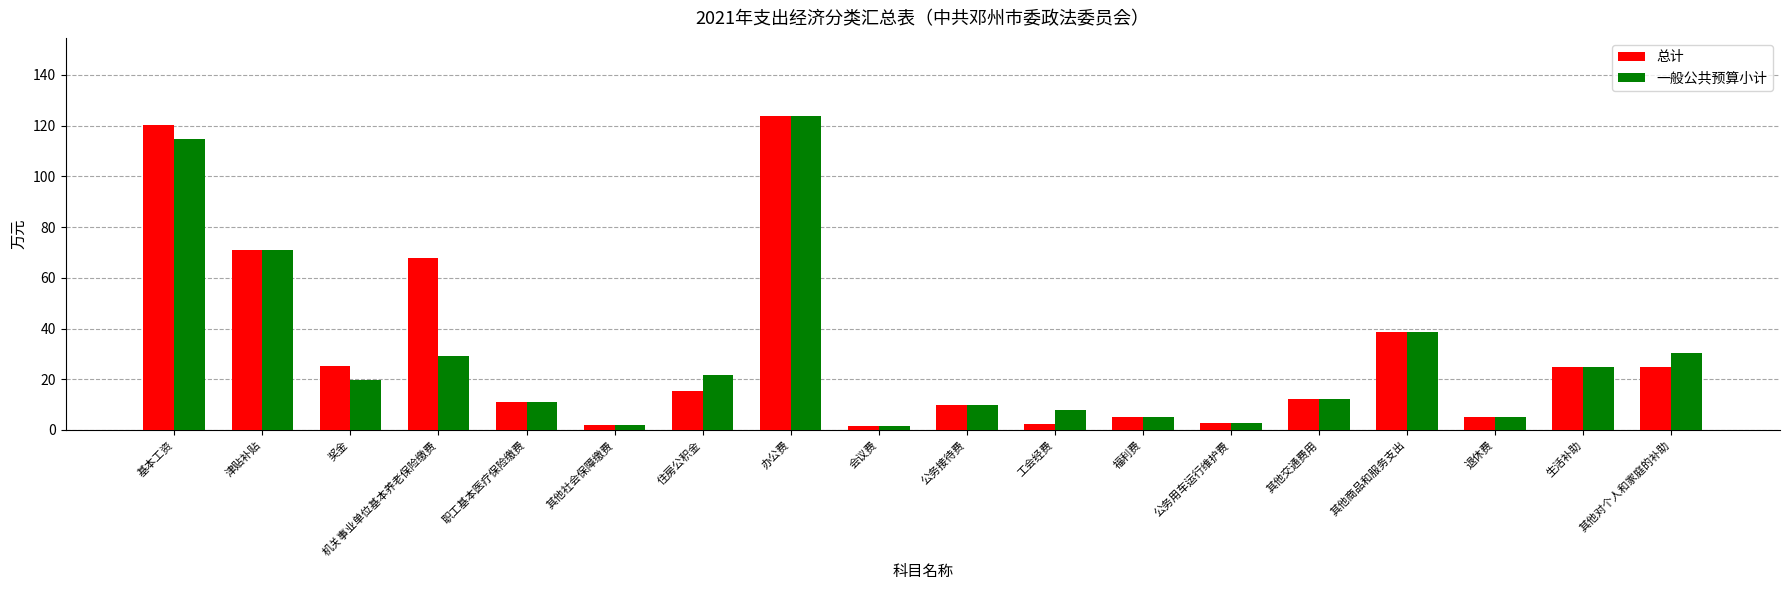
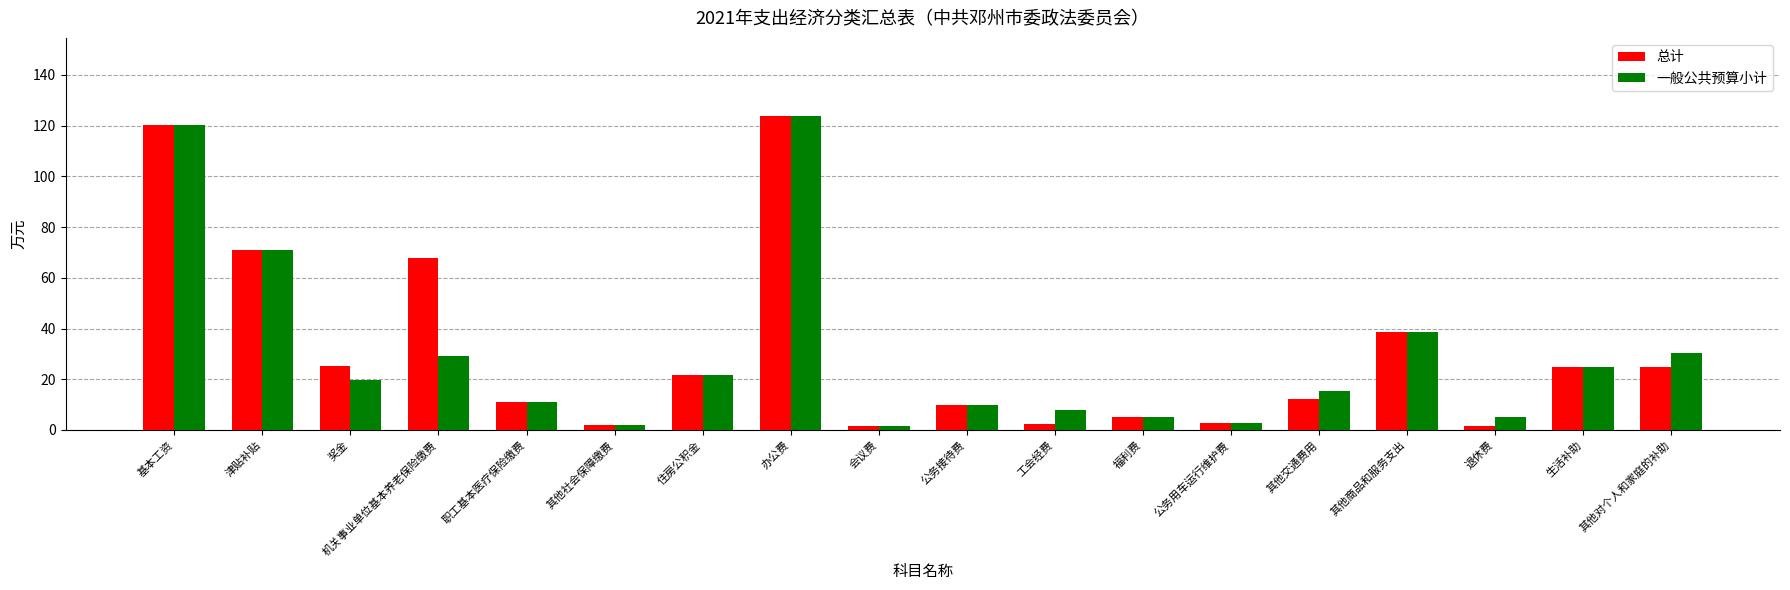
一般公共预算小计, 基本工资: 115 -> 120
总计, 住房公积金: 15 -> 22
一般公共预算小计, 其他交通费用: 12 -> 16
总计, 退休费: 5 -> 2
